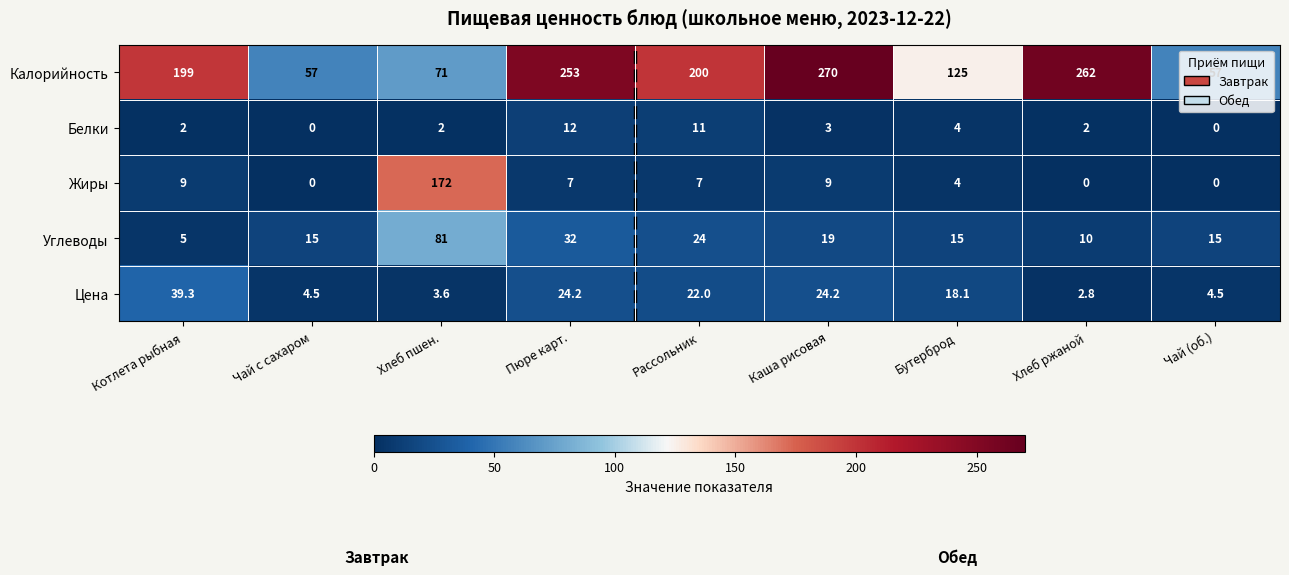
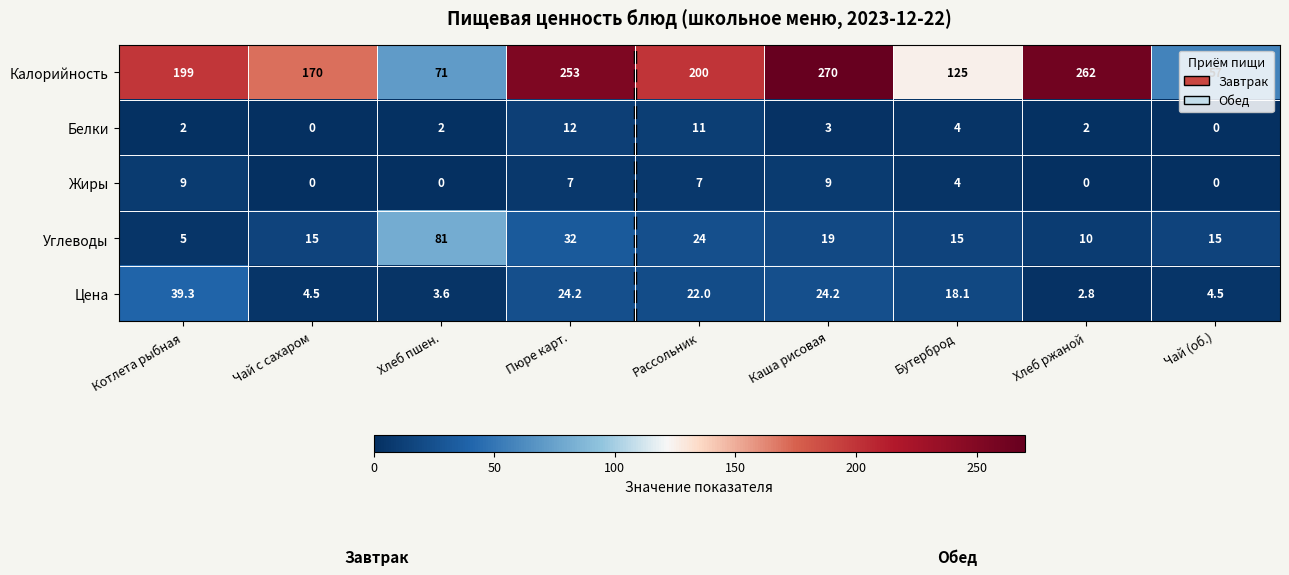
Калорийность, Чай с сахаром: 57 -> 170
Жиры, Хлеб пшен.: 172 -> 0
